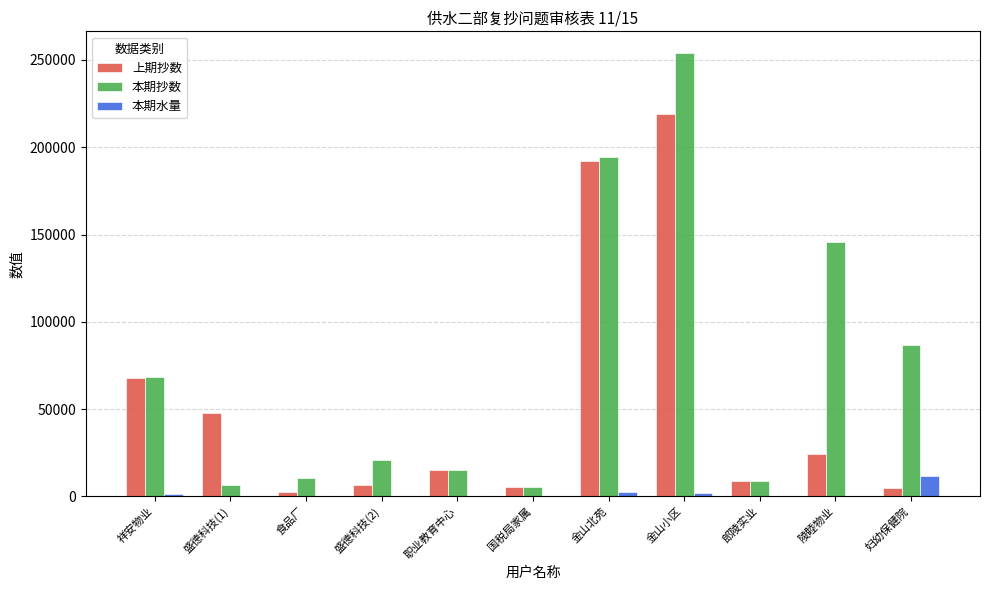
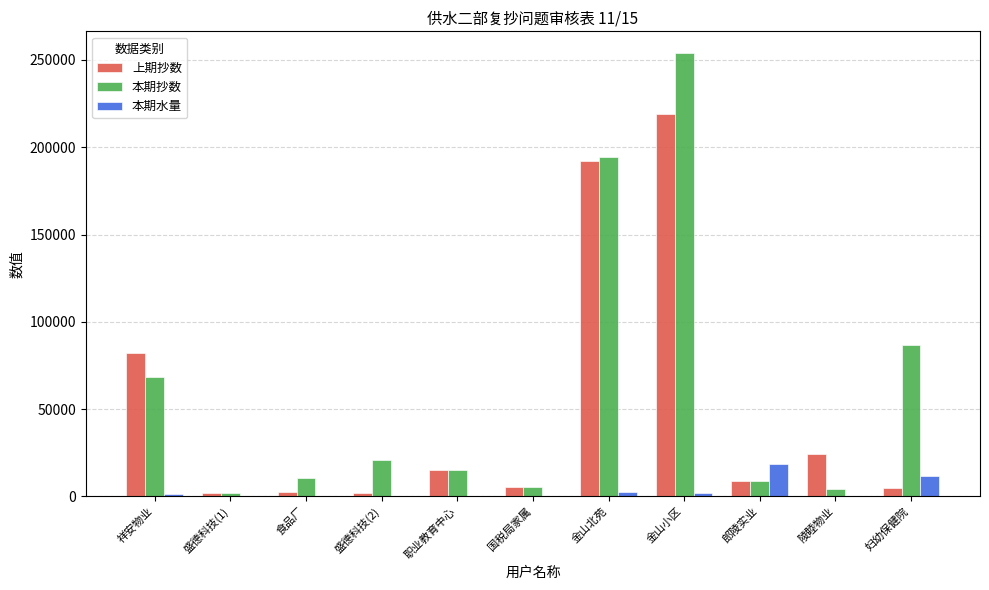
上期抄数, 祥安物业: 68000 -> 82000
上期抄数, 盛德科技(1): 48000 -> 2000
本期抄数, 盛德科技(1): 7000 -> 2000
上期抄数, 盛德科技(2): 7000 -> 2000
本期水量, 郎陵实业: 0 -> 19000
本期抄数, 陵睦物业: 145000 -> 4000
